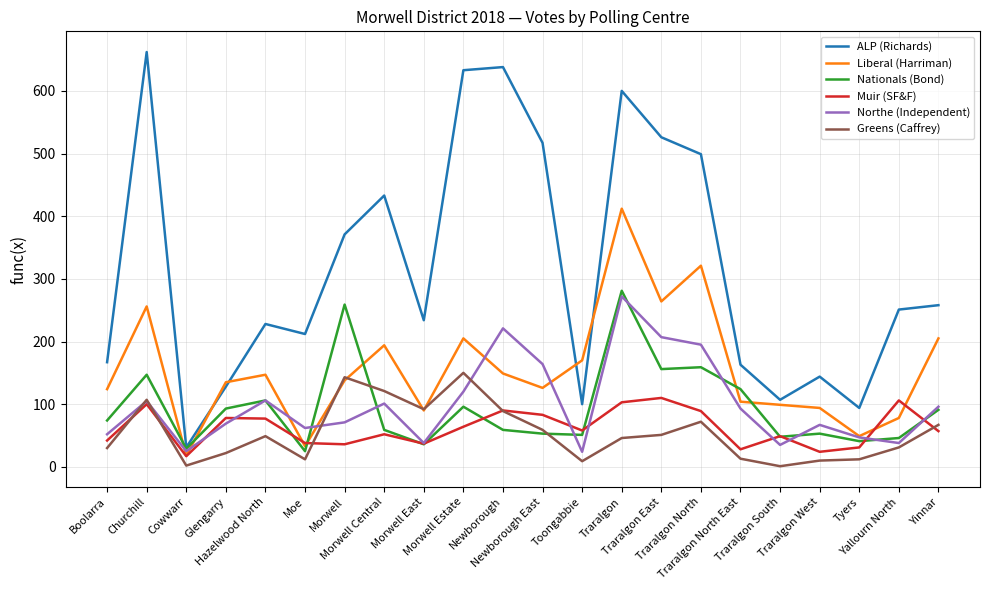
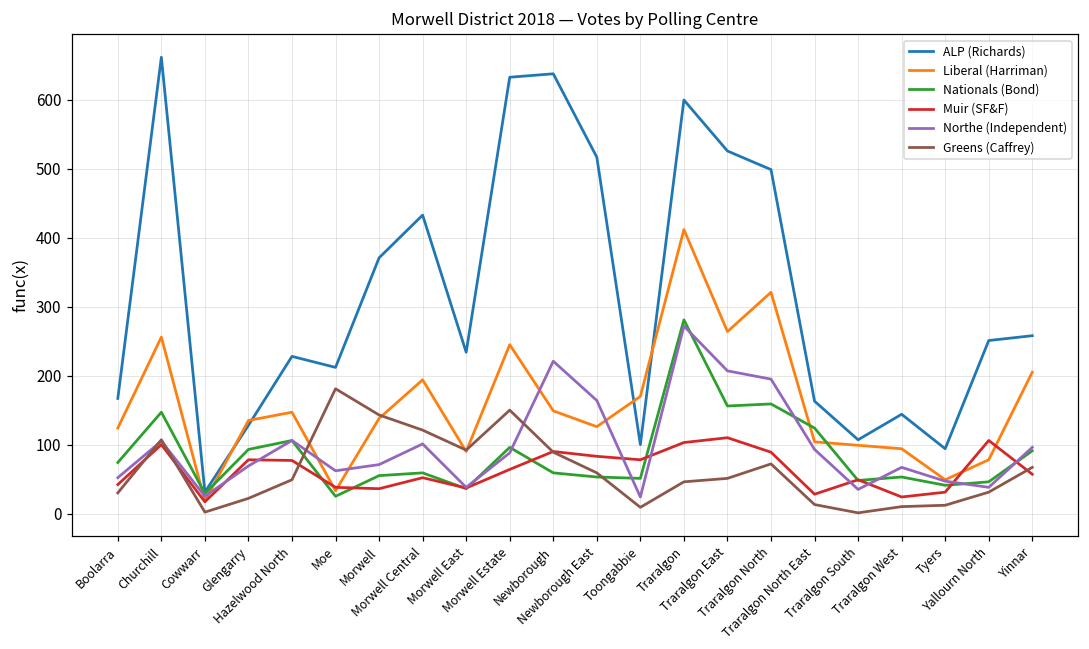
Greens (Caffrey), Moe: 10 -> 180
Nationals (Bond), Morwell: 260 -> 60
Liberal (Harriman), Morwell Estate: 210 -> 250
Northe (Independent), Morwell Estate: 120 -> 90
Muir (SF&F), Toongabbie: 60 -> 80
